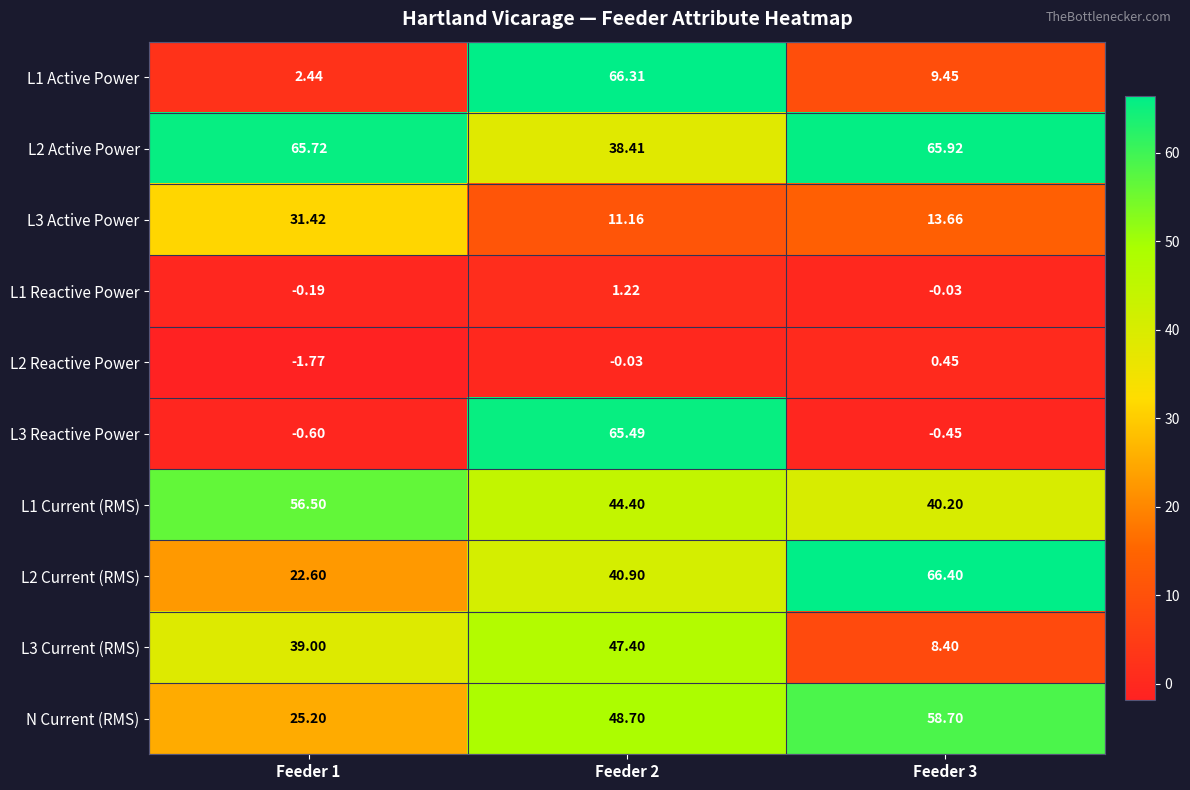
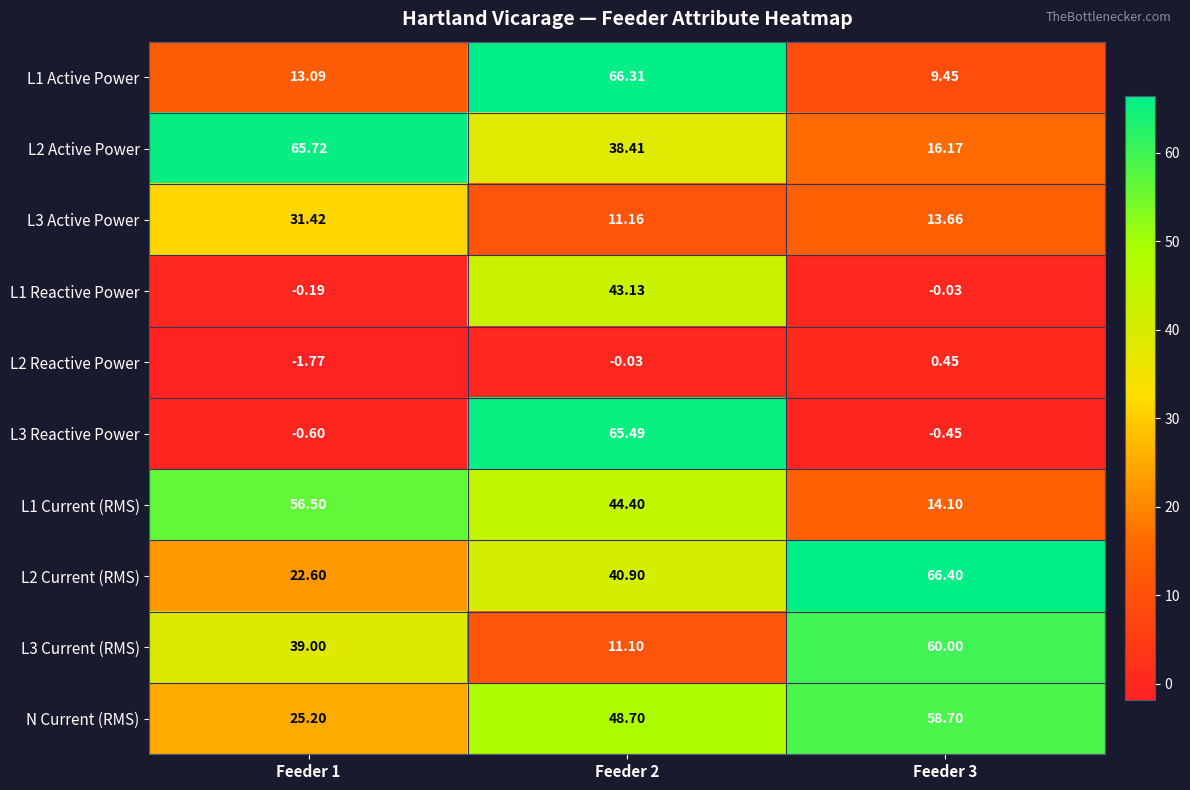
L1 Active Power, Feeder 1: 2.44 -> 13.09
L2 Active Power, Feeder 3: 65.92 -> 16.17
L1 Reactive Power, Feeder 2: 1.22 -> 43.13
L1 Current (RMS), Feeder 3: 40.20 -> 14.10
L3 Current (RMS), Feeder 2: 47.40 -> 11.10
L3 Current (RMS), Feeder 3: 8.40 -> 60.00
